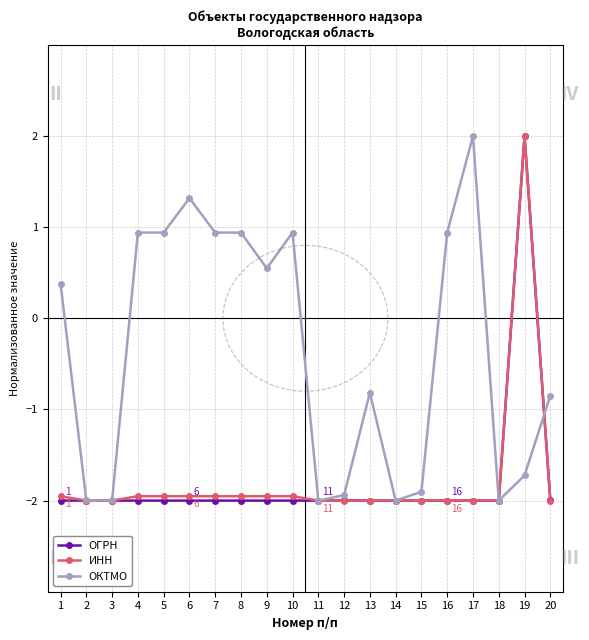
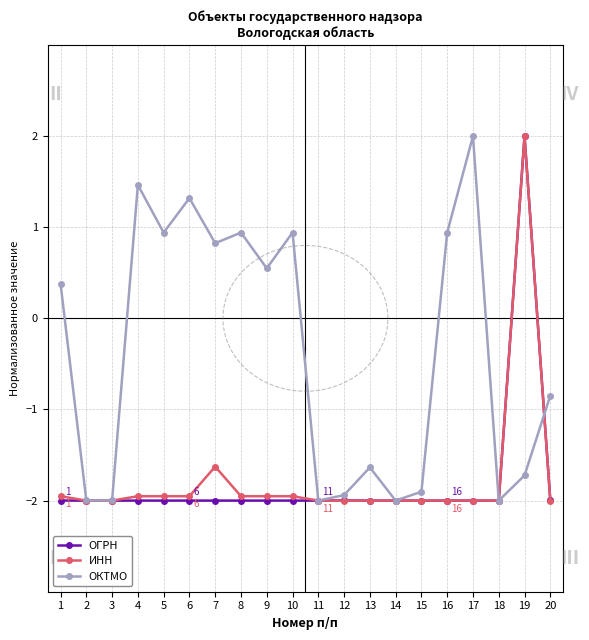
ОКТМО, 4: 0.9 -> 1.5
ИНН, 7: -2.0 -> -1.6
ОКТМО, 7: 0.9 -> 0.8
ОКТМО, 13: -0.8 -> -1.6
